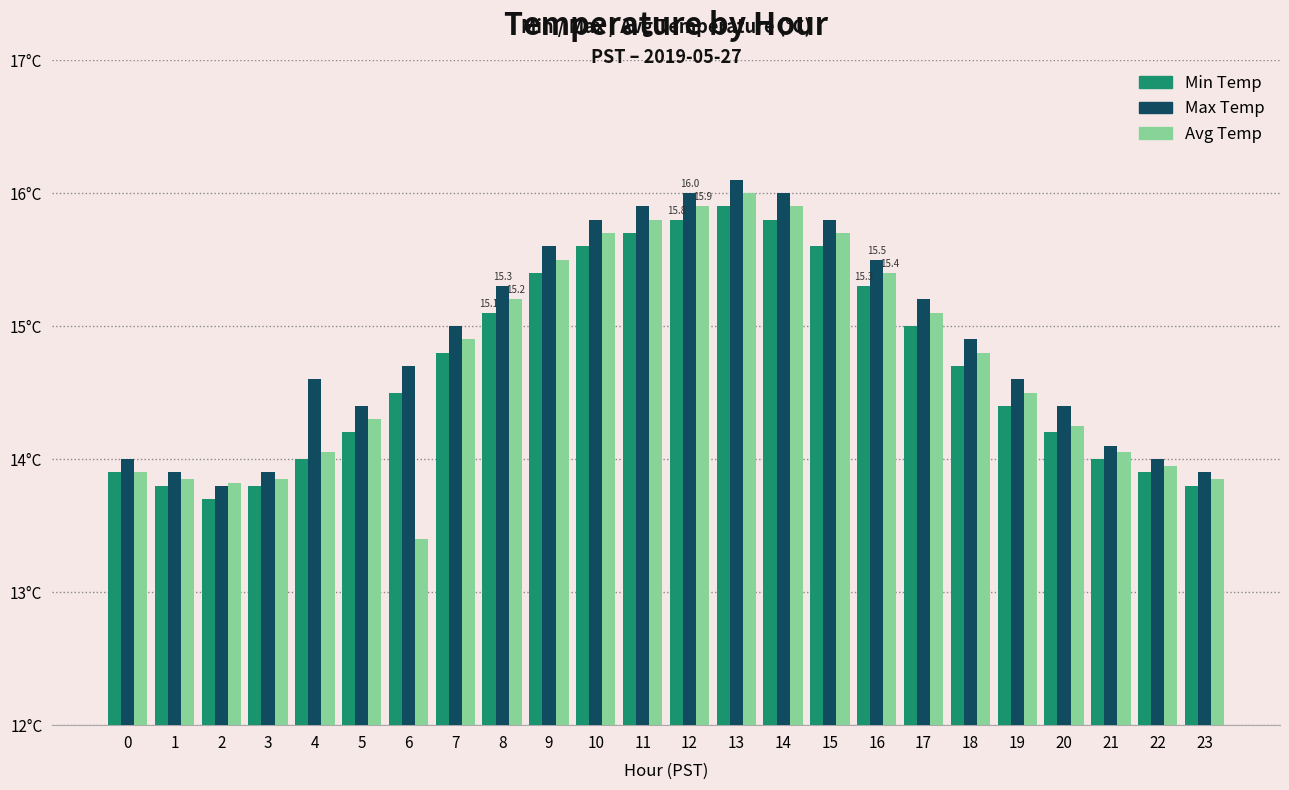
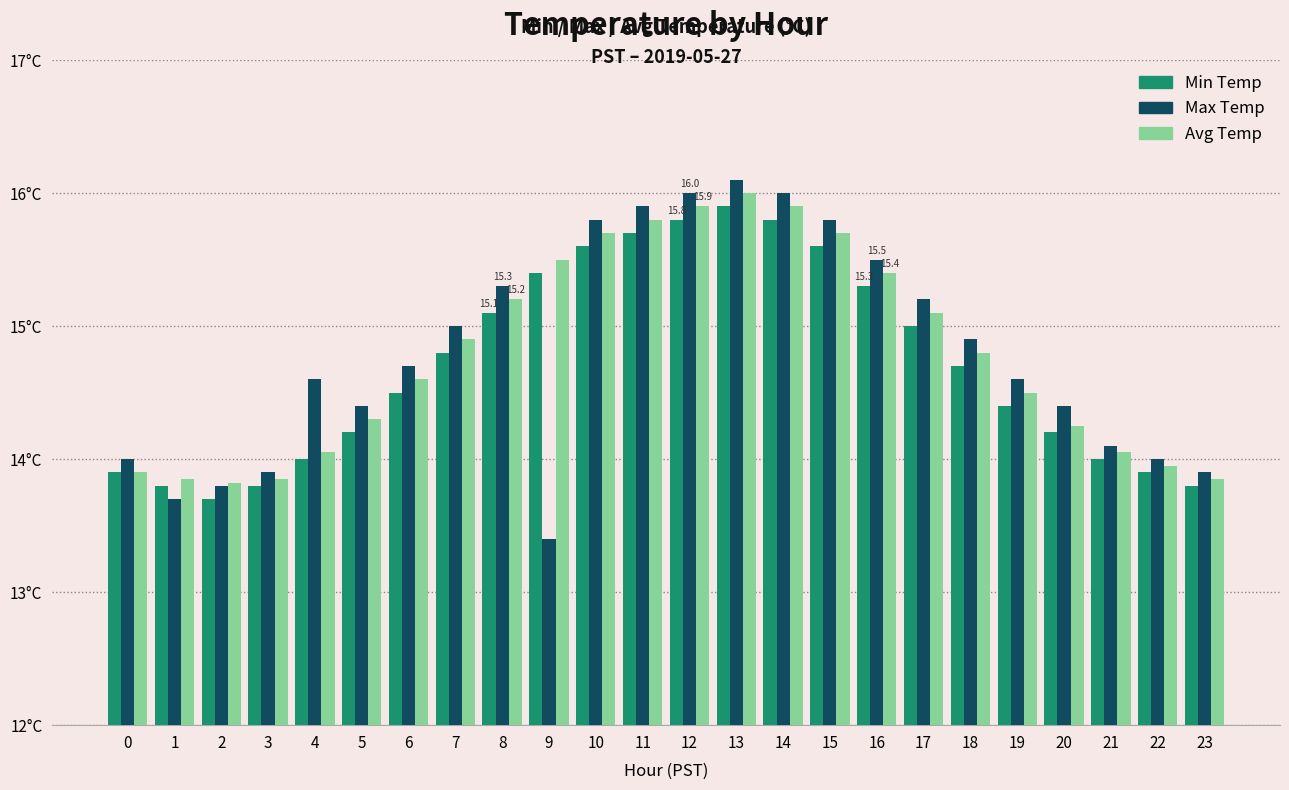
Max Temp, 1: 13.9°C -> 13.7°C
Avg Temp, 6: 13.4°C -> 14.6°C
Max Temp, 9: 15.6°C -> 13.4°C
